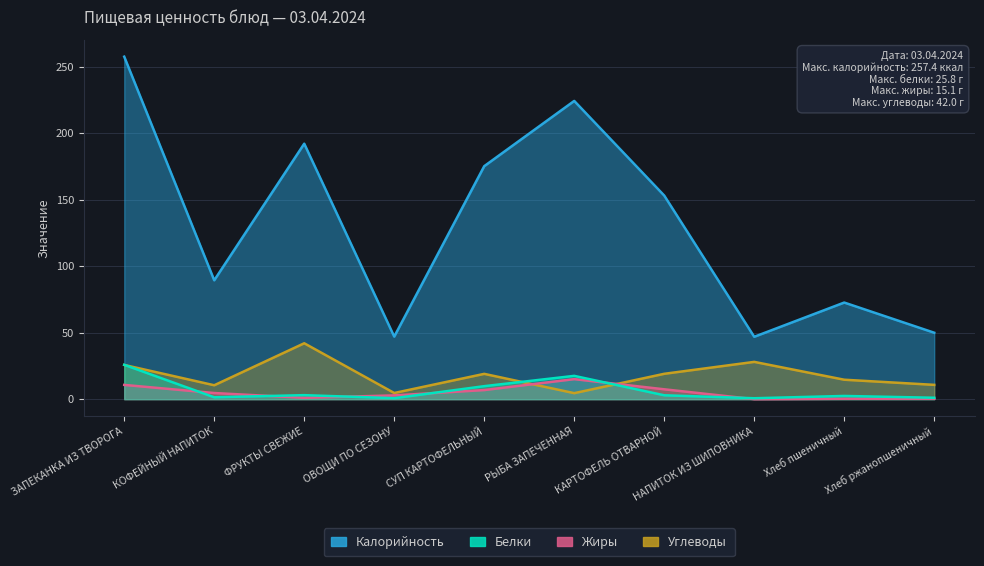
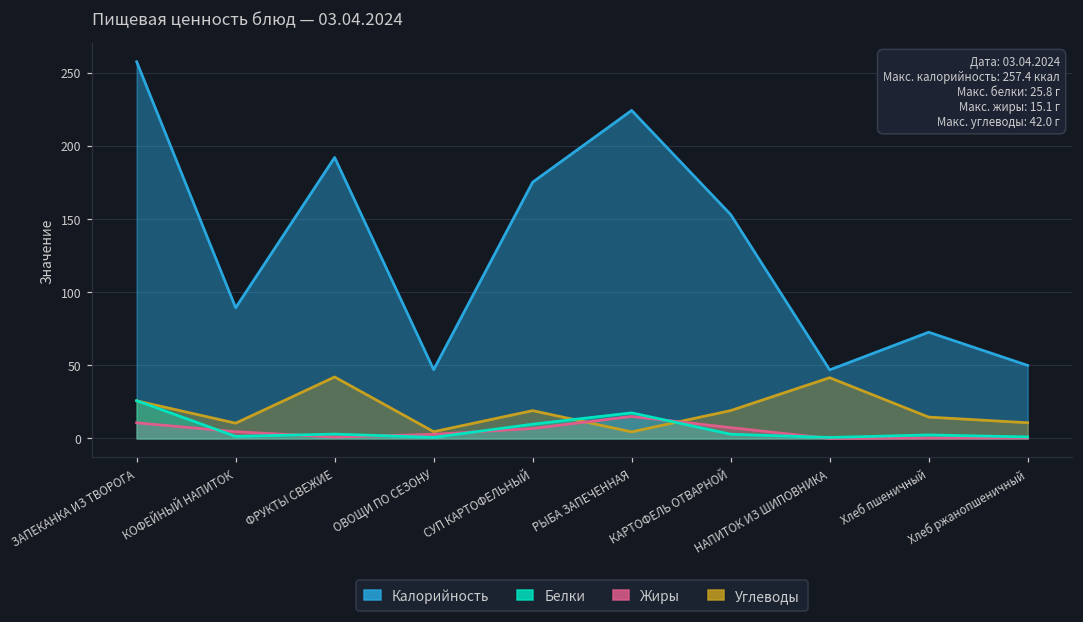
Углеводы, НАПИТОК ИЗ ШИПОВНИКА: 28 -> 42
